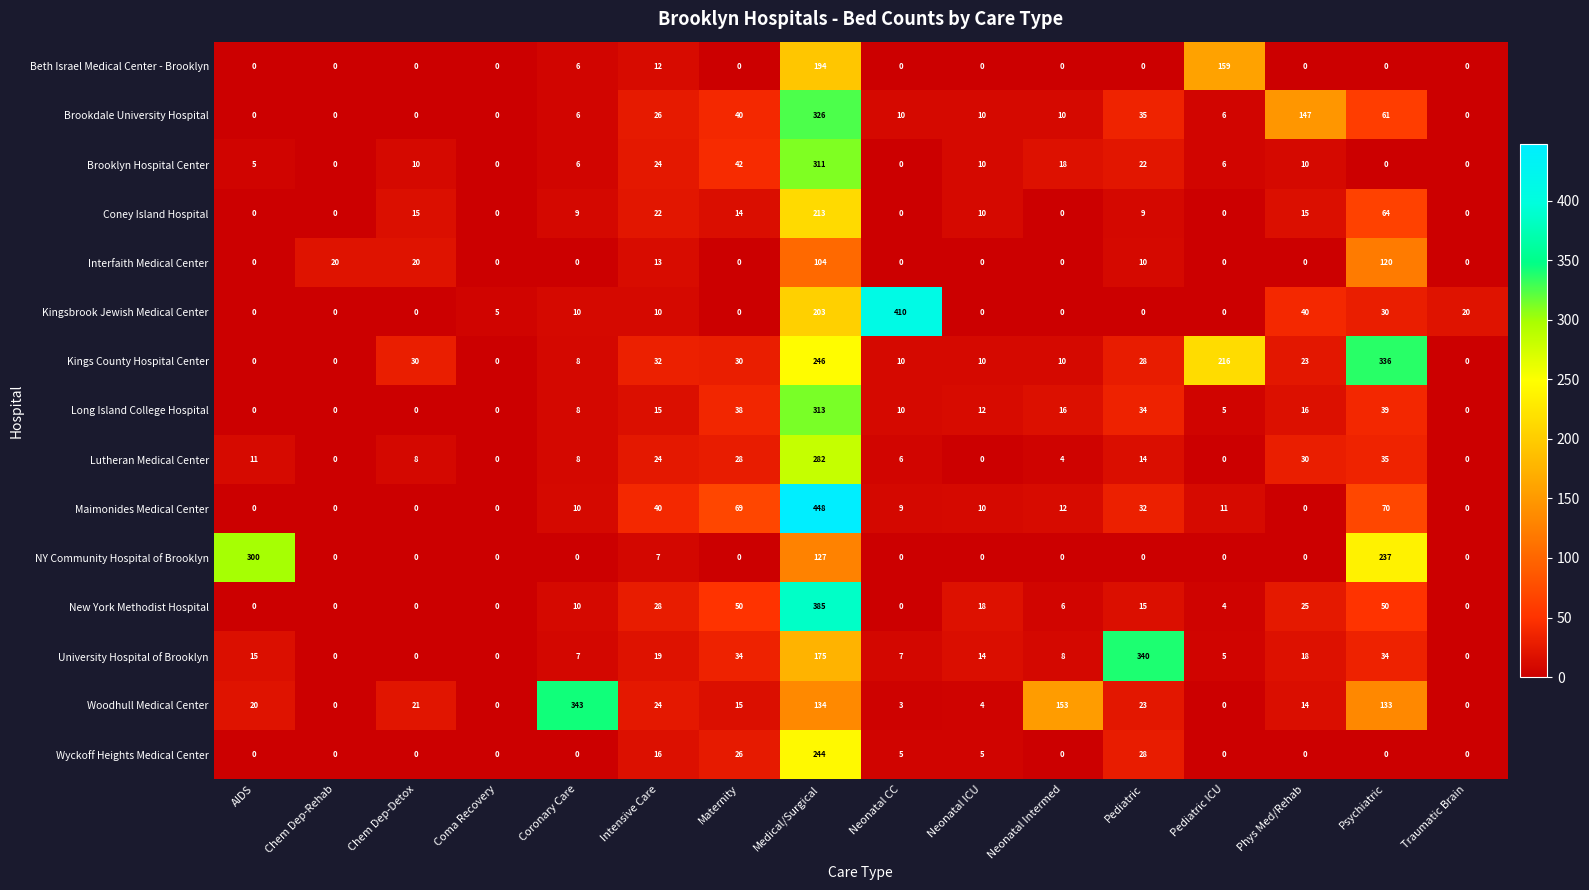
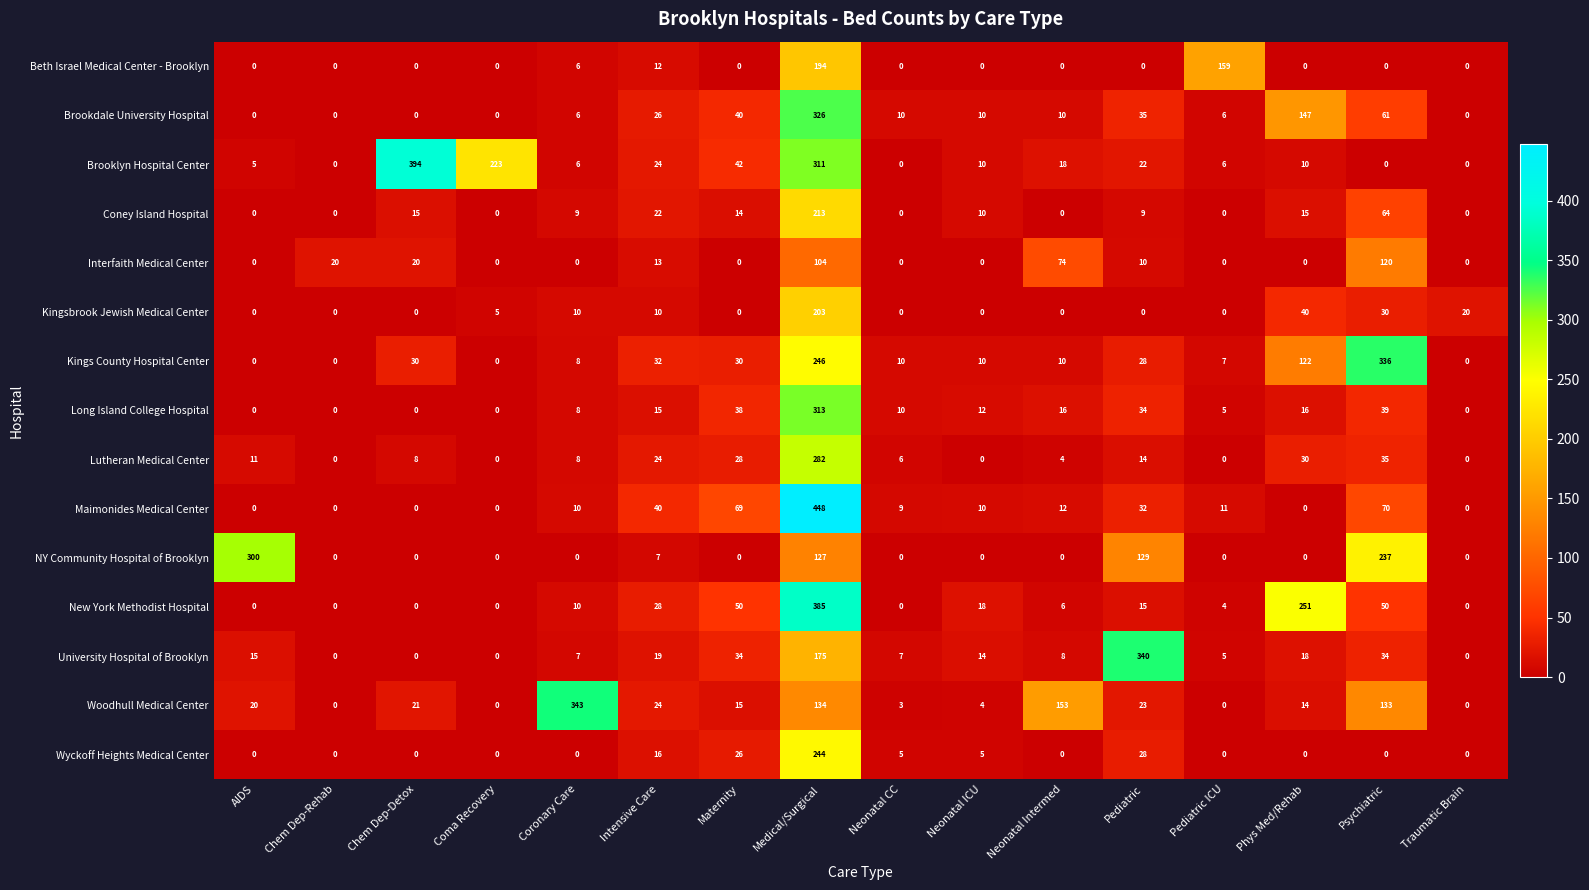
Brooklyn Hospital Center, Chem Dep-Detox: 10 -> 394
Brooklyn Hospital Center, Coma Recovery: 0 -> 223
Interfaith Medical Center, Neonatal Intermed: 0 -> 74
Kingsbrook Jewish Medical Center, Neonatal CC: 410 -> 0
Kings County Hospital Center, Pediatric ICU: 216 -> 7
Kings County Hospital Center, Phys Med/Rehab: 23 -> 122
NY Community Hospital of Brooklyn, Pediatric: 0 -> 129
New York Methodist Hospital, Phys Med/Rehab: 25 -> 251
